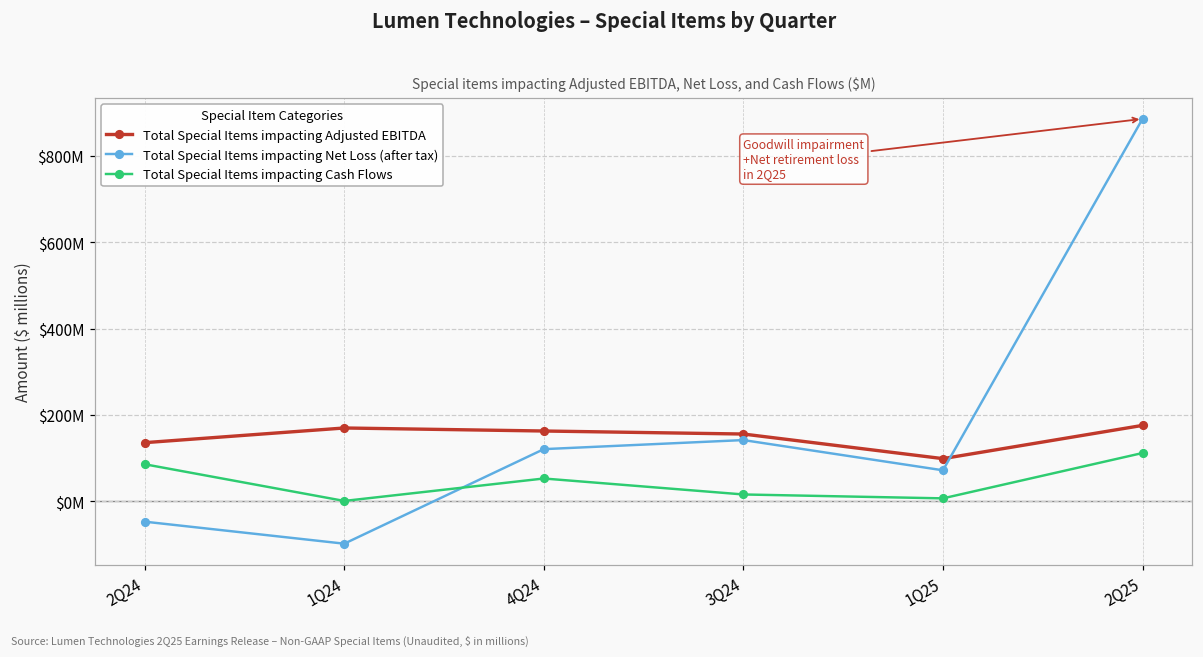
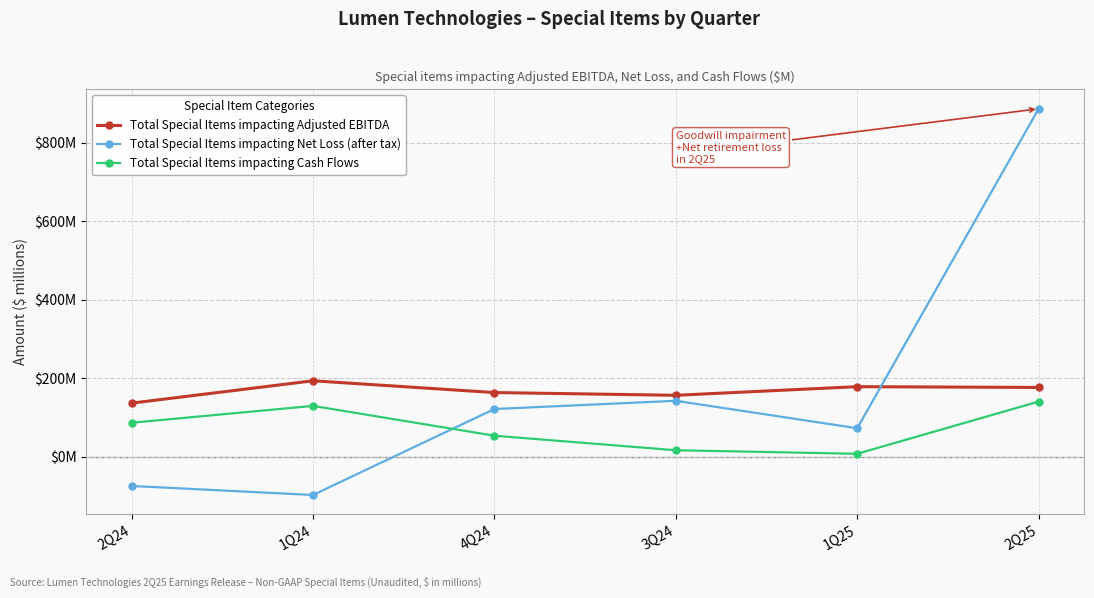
Total Special Items impacting Net Loss (after tax), 2Q24: $-50000000 -> $-80000000
Total Special Items impacting Adjusted EBITDA, 1Q24: $170000000 -> $190000000
Total Special Items impacting Cash Flows, 1Q24: $0 -> $130000000
Total Special Items impacting Adjusted EBITDA, 1Q25: $100000000 -> $180000000
Total Special Items impacting Cash Flows, 2Q25: $110000000 -> $140000000
